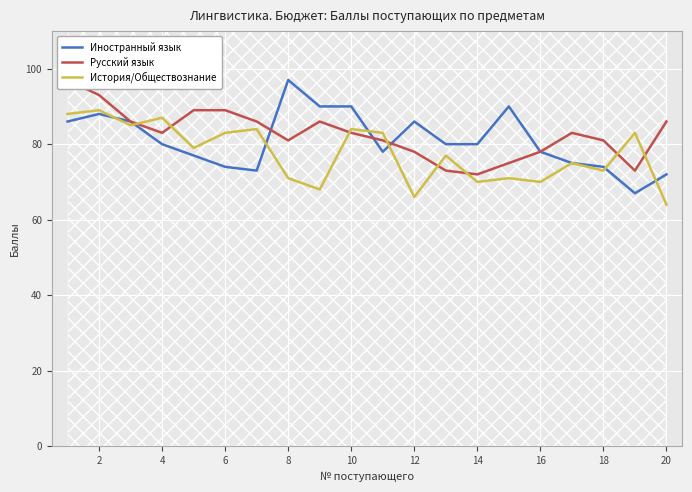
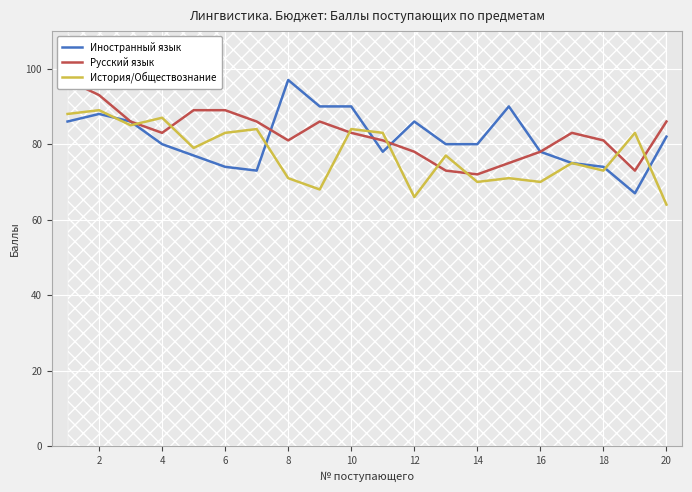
Иностранный язык, 20: 72 -> 82
